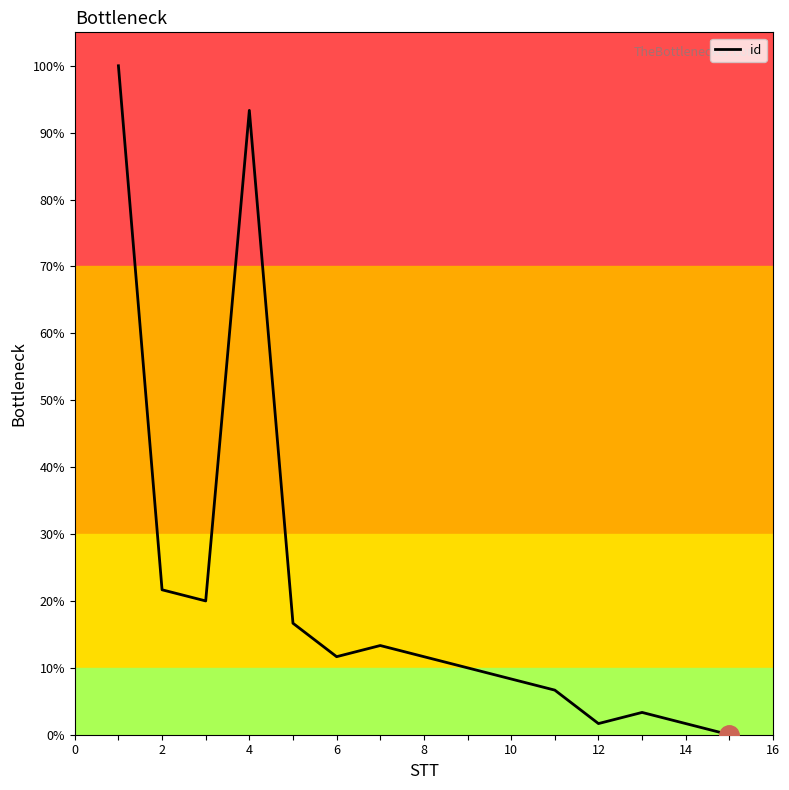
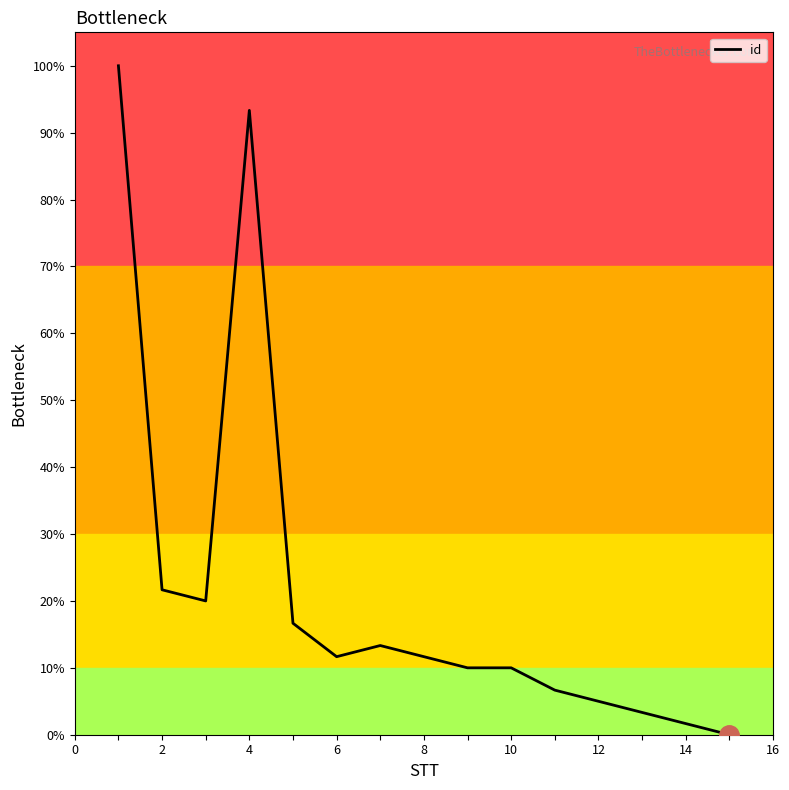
id, 10: 8% -> 10%
id, 12: 2% -> 5%
